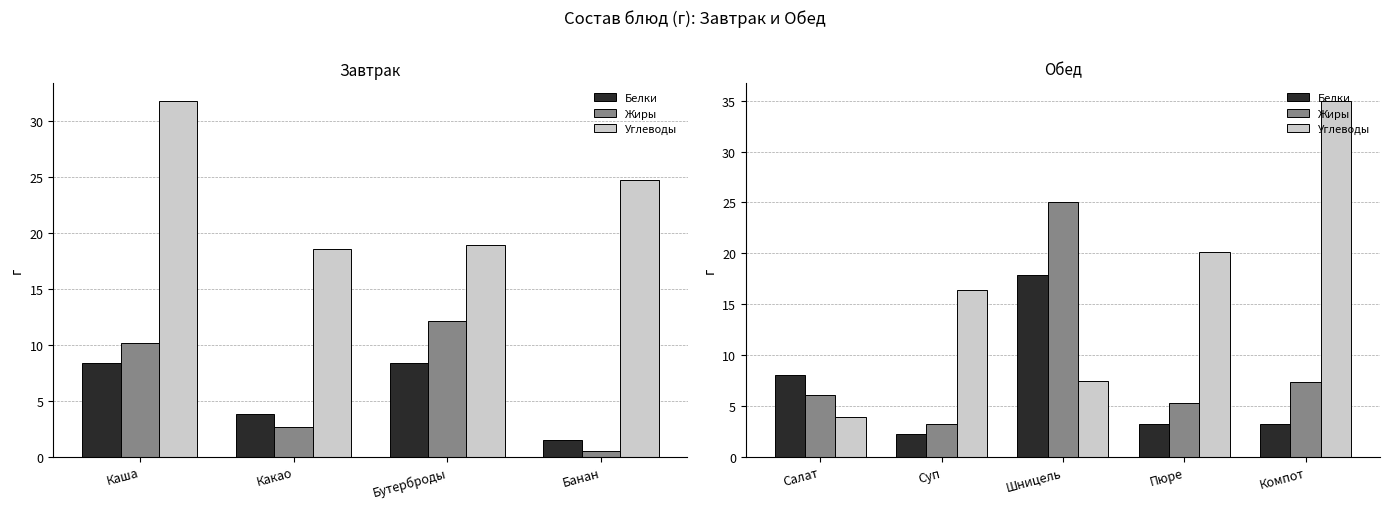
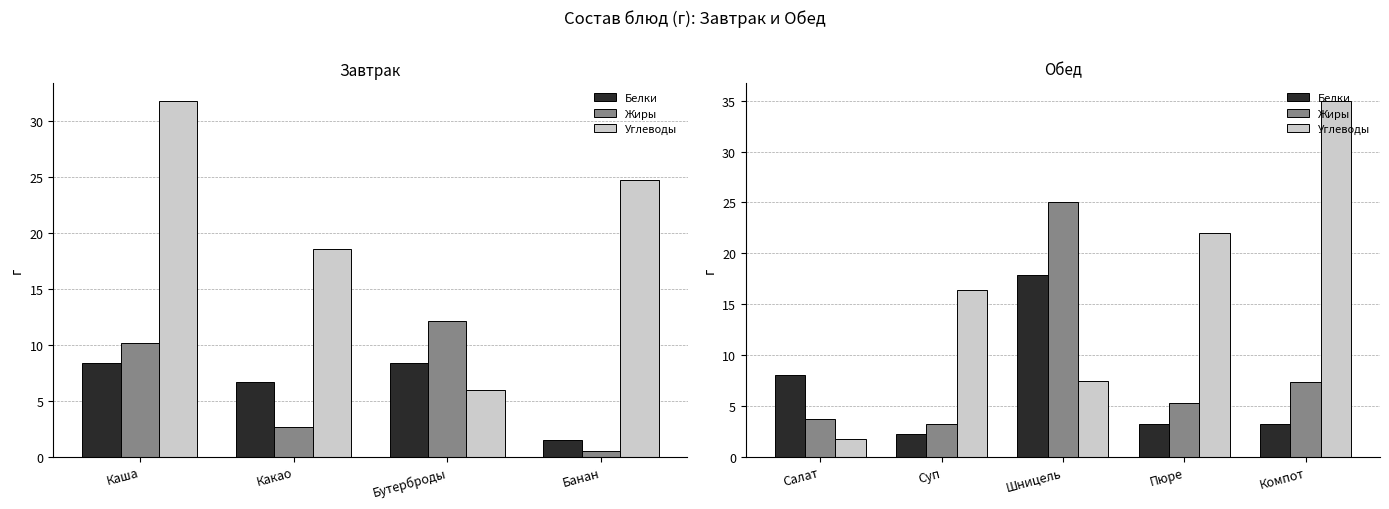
Завтрак, Белки, Какао: 3.8 -> 6.7
Завтрак, Углеводы, Бутерброды: 18.9 -> 5.9
Обед, Жиры, Салат: 6.1 -> 3.7
Обед, Углеводы, Салат: 3.9 -> 1.7
Обед, Углеводы, Пюре: 20.1 -> 22.0
